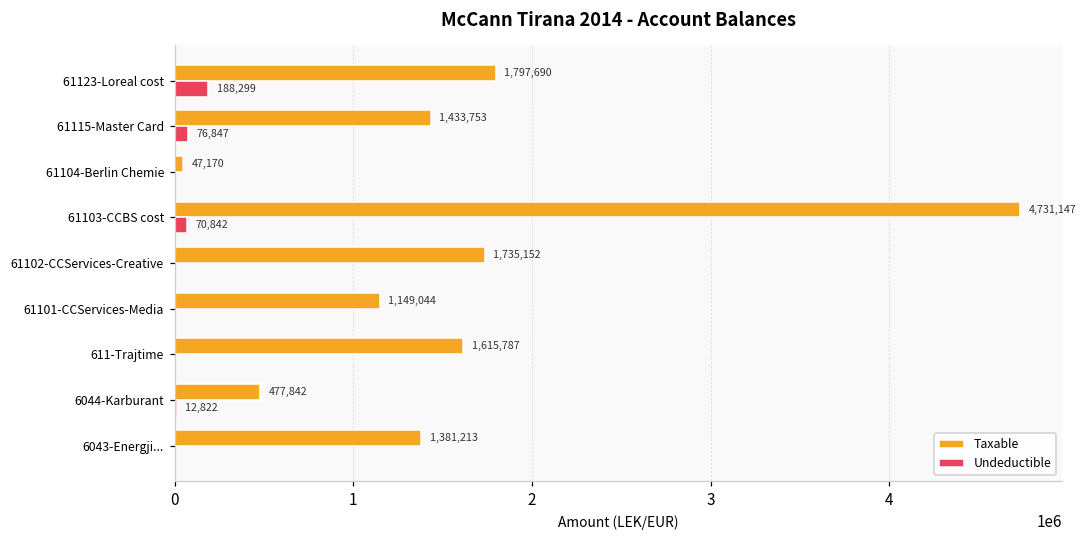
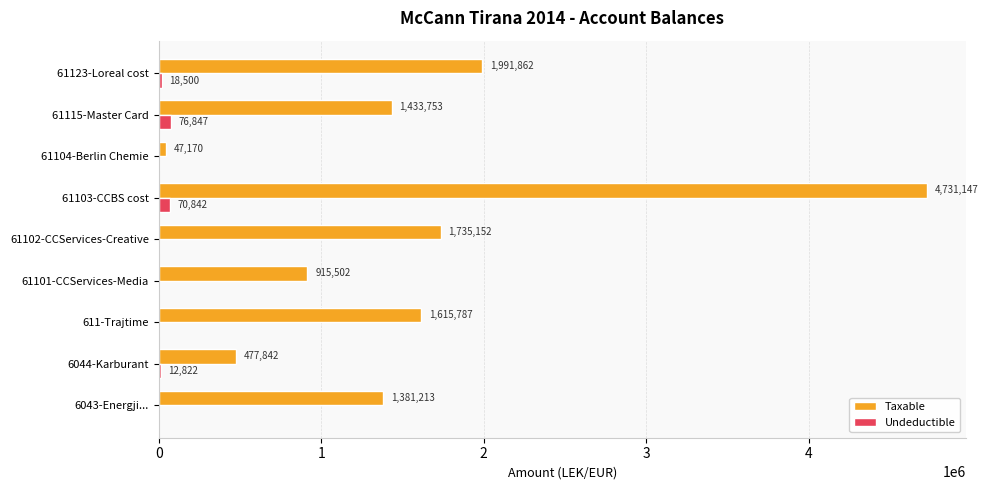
Taxable, 61123-Loreal cost: 1,797,690 -> 1,991,862
Undeductible, 61123-Loreal cost: 188,299 -> 18,500
Taxable, 61101-CCServices-Media: 1,149,044 -> 915,502
